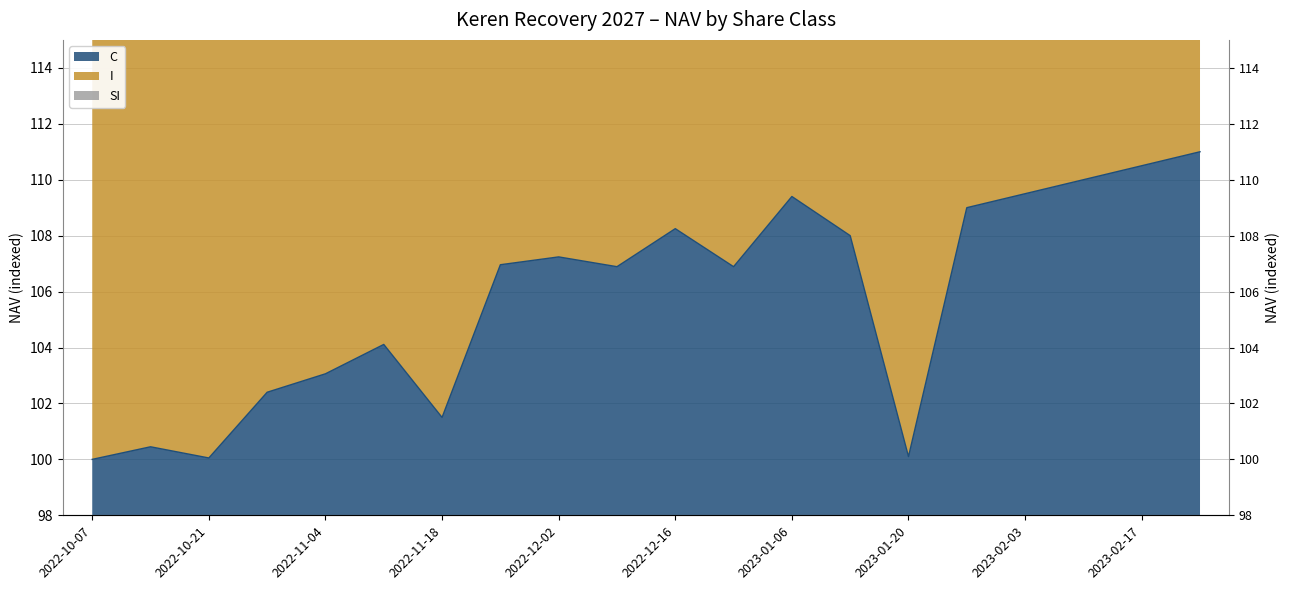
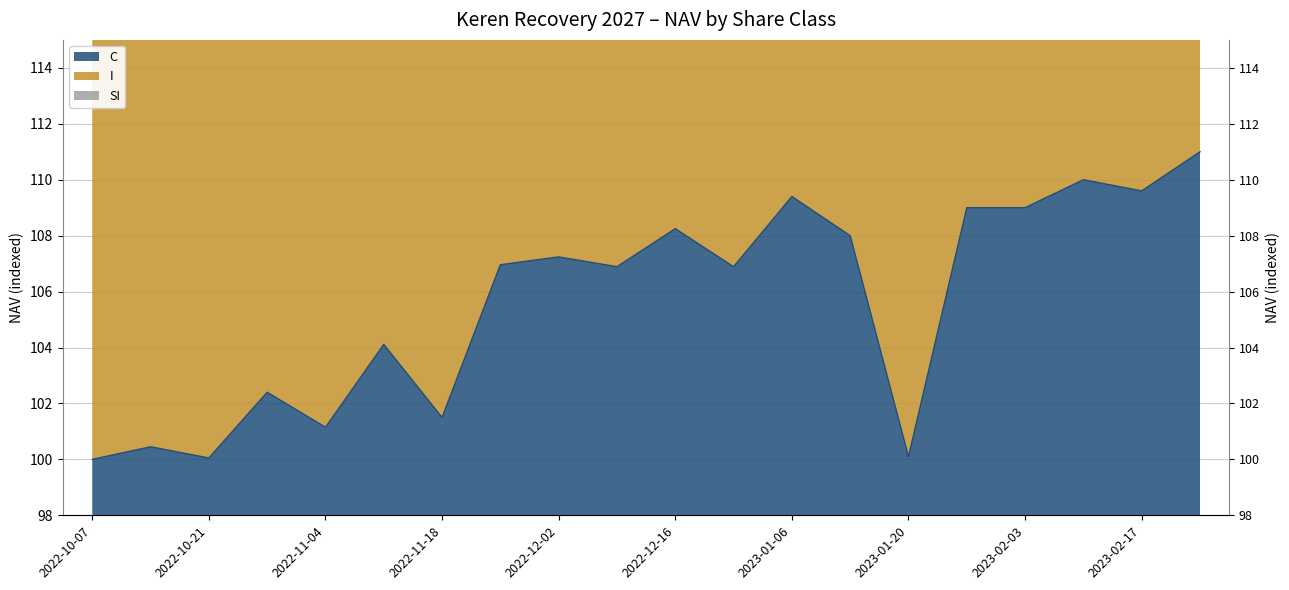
C, 2022-11-04: 103.1 -> 101.2
C, 2023-02-03: 109.5 -> 109.0
C, 2023-02-17: 110.5 -> 109.6
